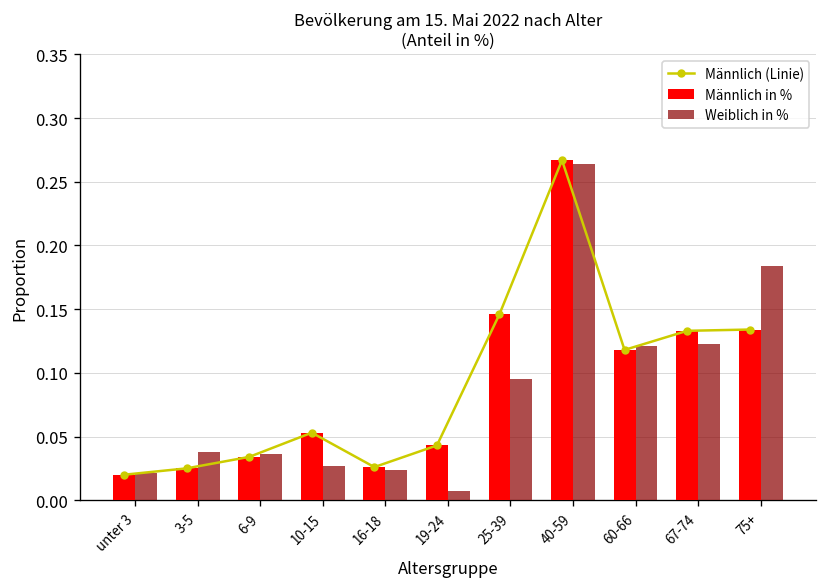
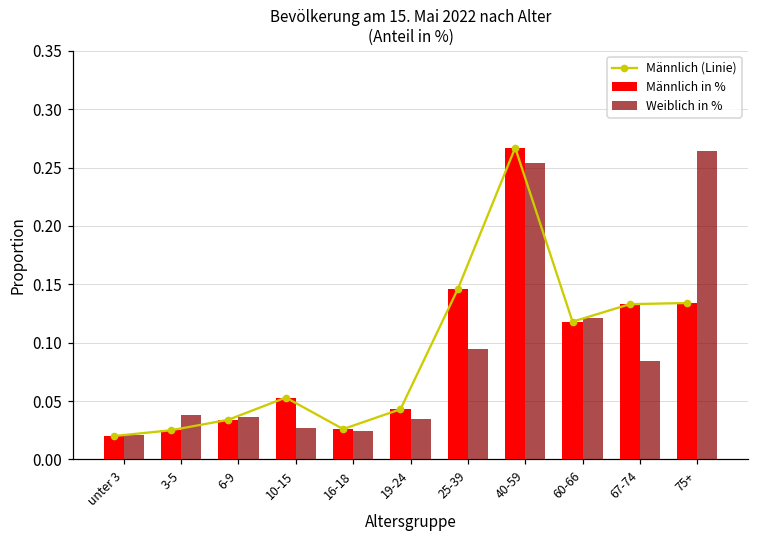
Weiblich in %, 19-24: 0.007 -> 0.035
Weiblich in %, 40-59: 0.264 -> 0.254
Weiblich in %, 67-74: 0.123 -> 0.084
Weiblich in %, 75+: 0.184 -> 0.264
